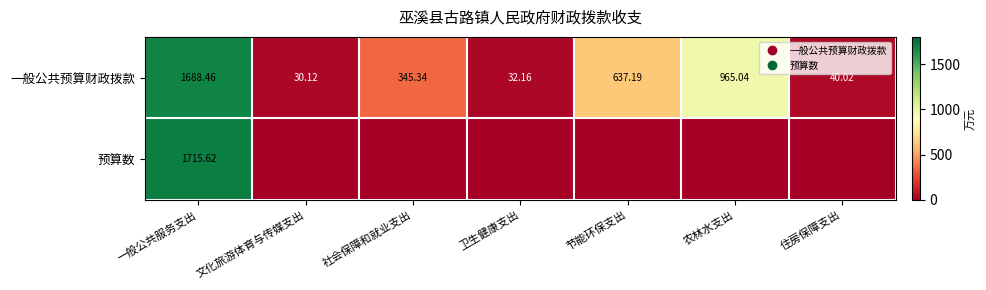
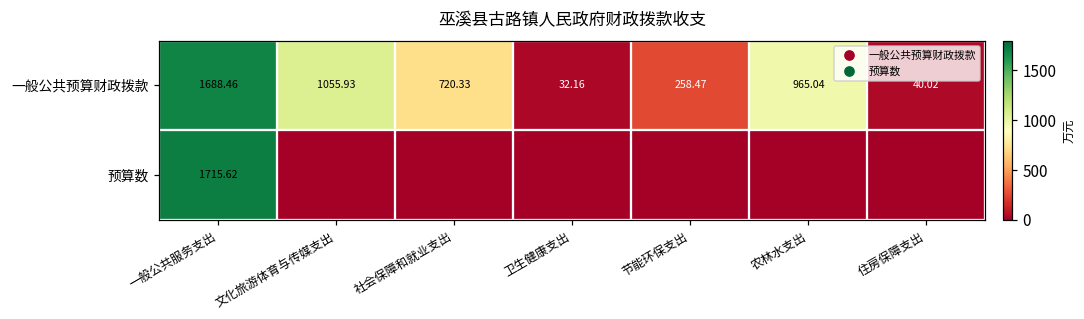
一般公共预算财政拨款, 文化旅游体育与传媒支出: 30.12 -> 1055.93
一般公共预算财政拨款, 社会保障和就业支出: 345.34 -> 720.33
一般公共预算财政拨款, 节能环保支出: 637.19 -> 258.47
